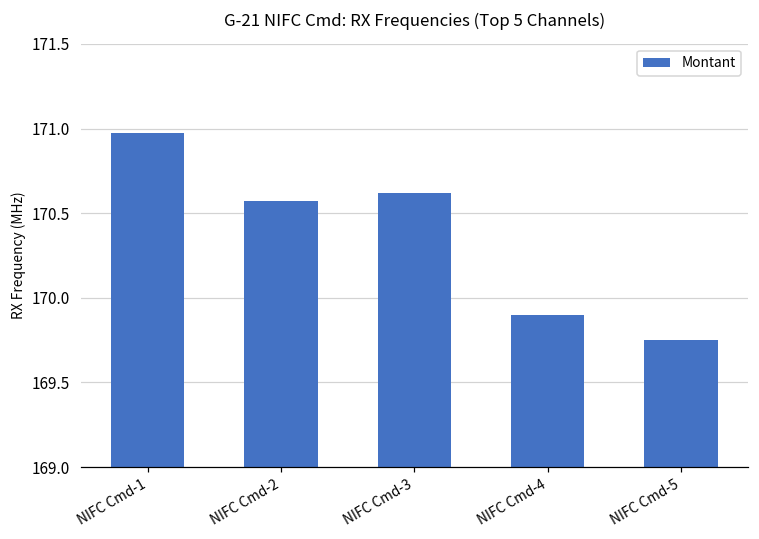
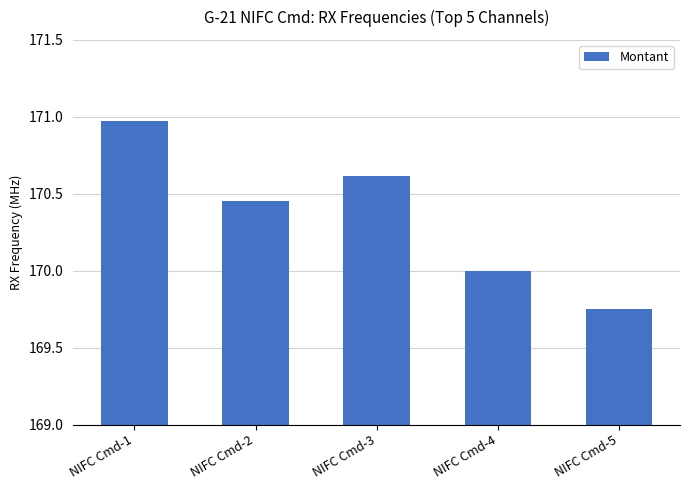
NIFC Cmd-2: 170.57 -> 170.45
NIFC Cmd-4: 169.9 -> 170.0
